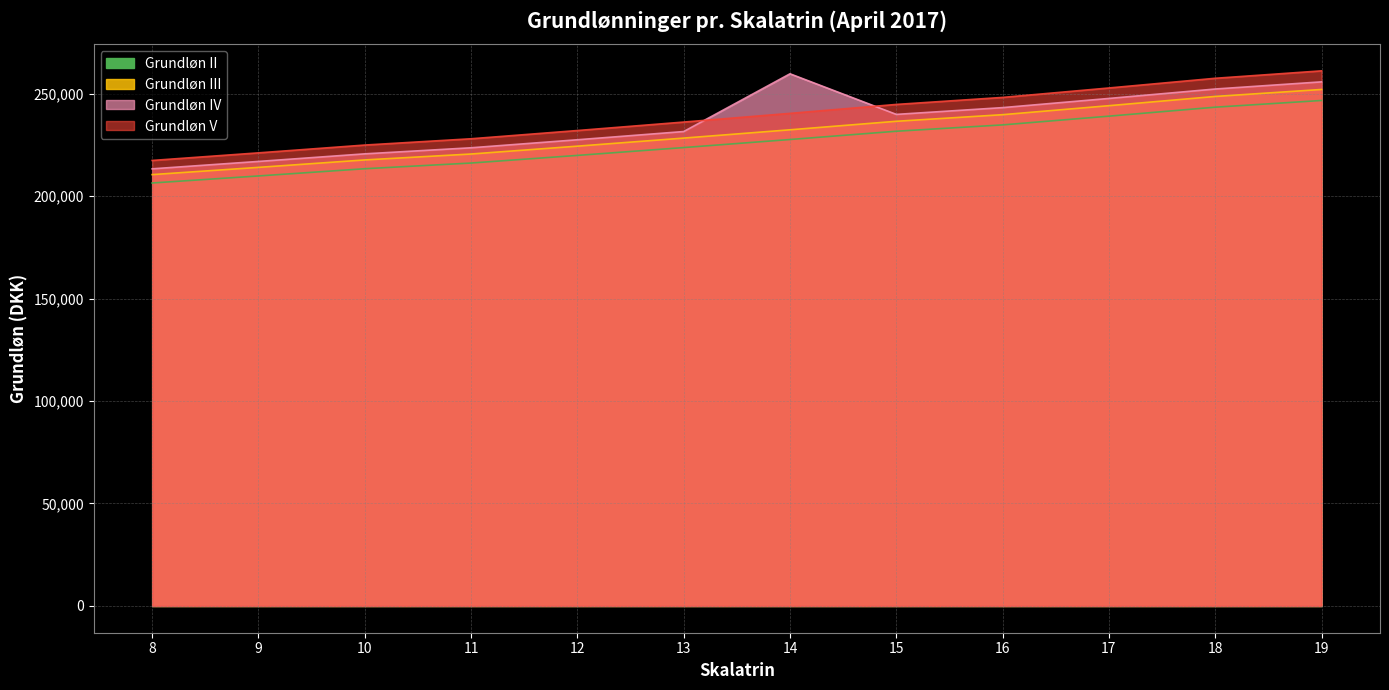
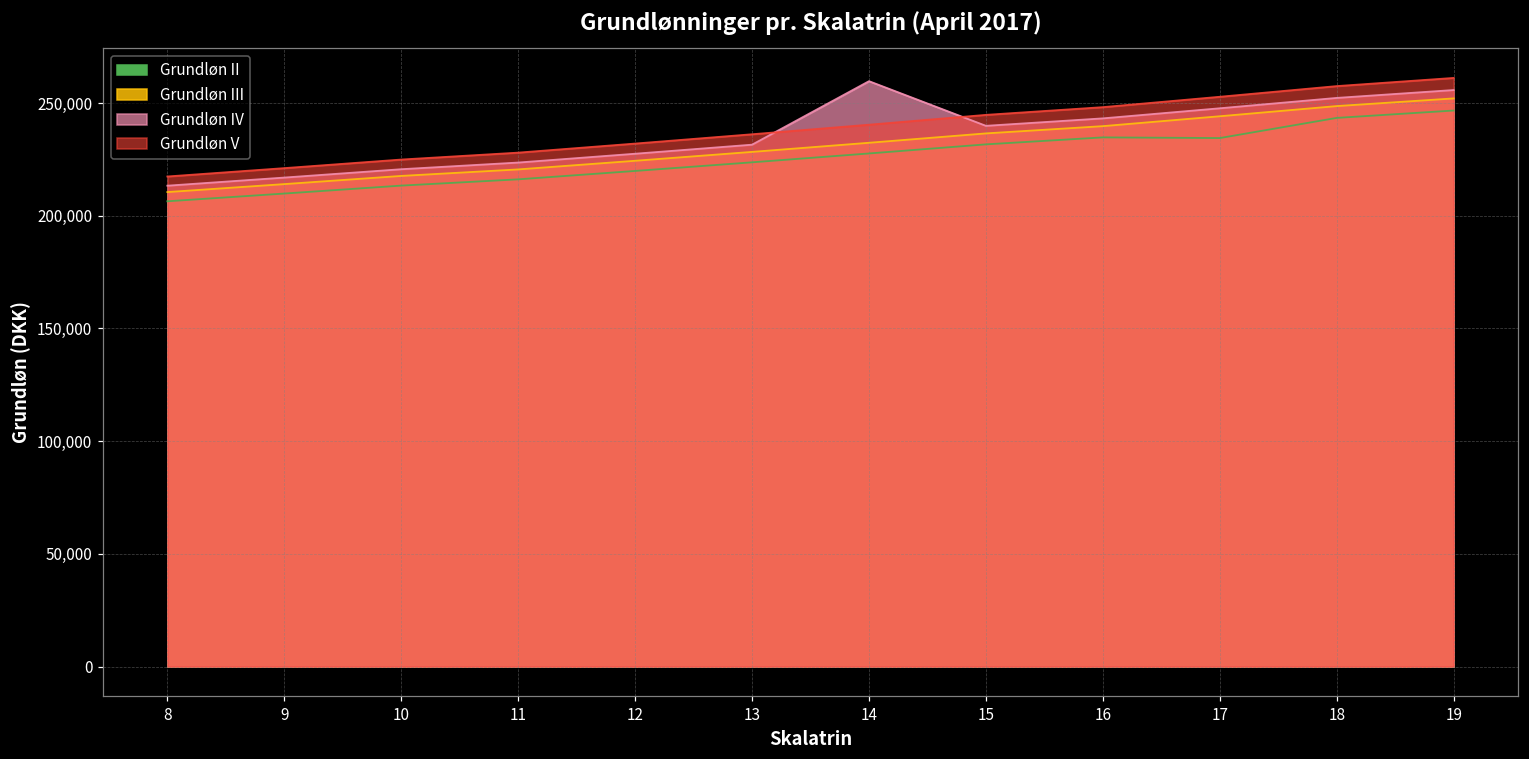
Grundløn II, 17: 239,000 -> 234,000
